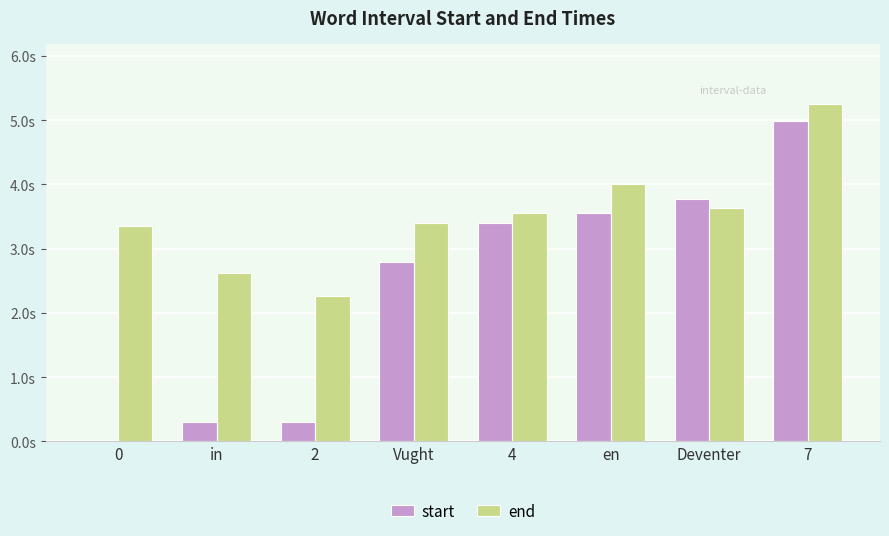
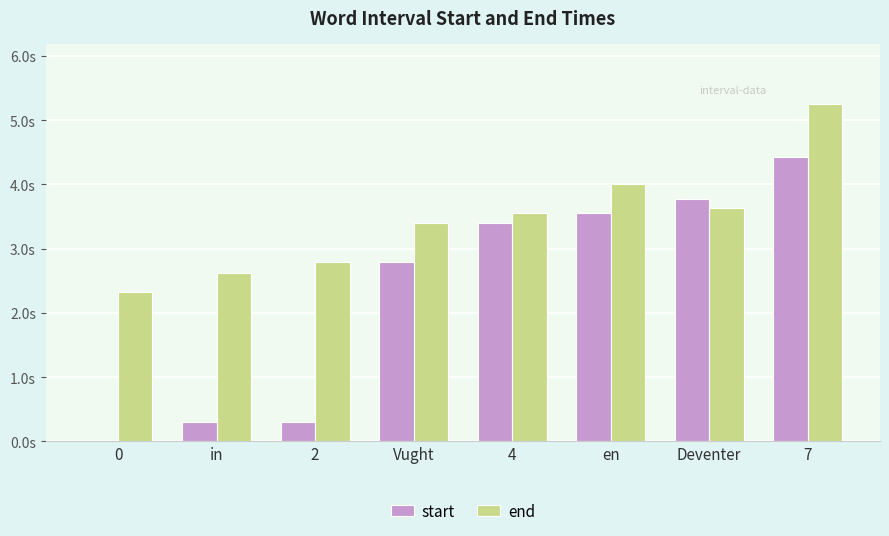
end, 0: 3.3s -> 2.3s
end, 2: 2.3s -> 2.8s
start, 7: 5.0s -> 4.4s
